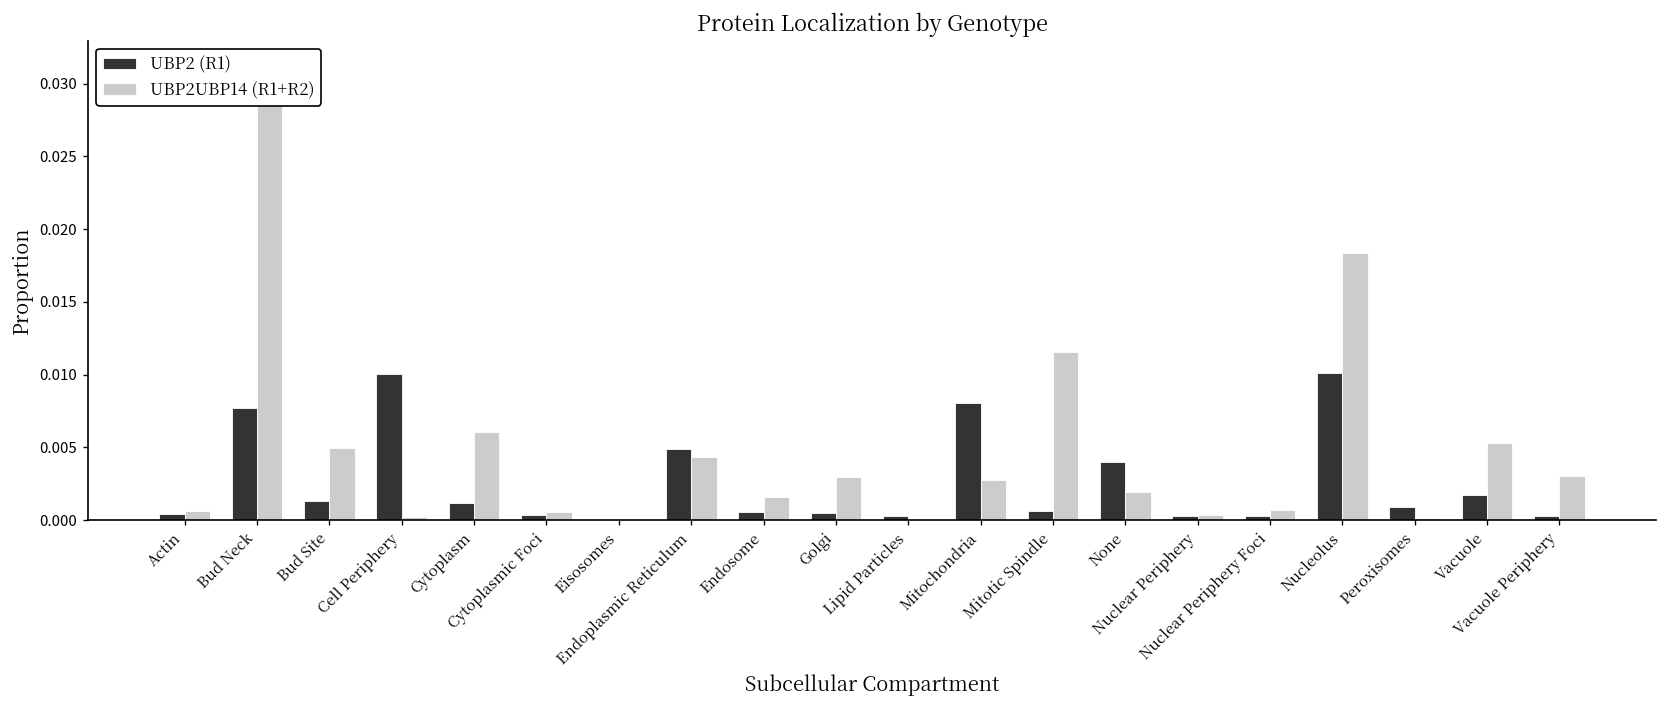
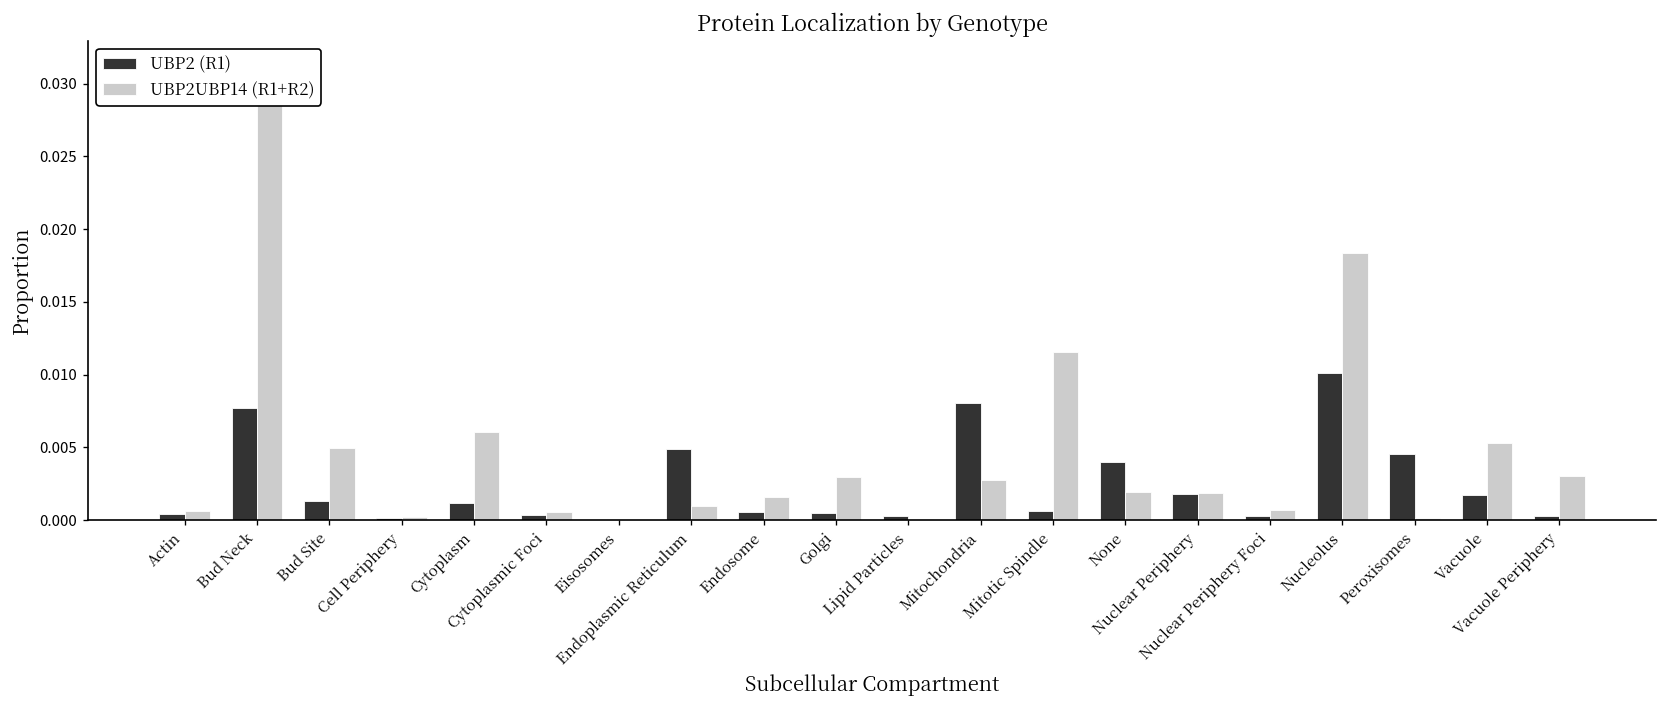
UBP2 (R1), Cell Periphery: 0.0100 -> 0.0002
UBP2UBP14 (R1+R2), Endoplasmic Reticulum: 0.0043 -> 0.0009
UBP2 (R1), Nuclear Periphery: 0.0003 -> 0.0018
UBP2UBP14 (R1+R2), Nuclear Periphery: 0.0004 -> 0.0019
UBP2 (R1), Peroxisomes: 0.0009 -> 0.0046
